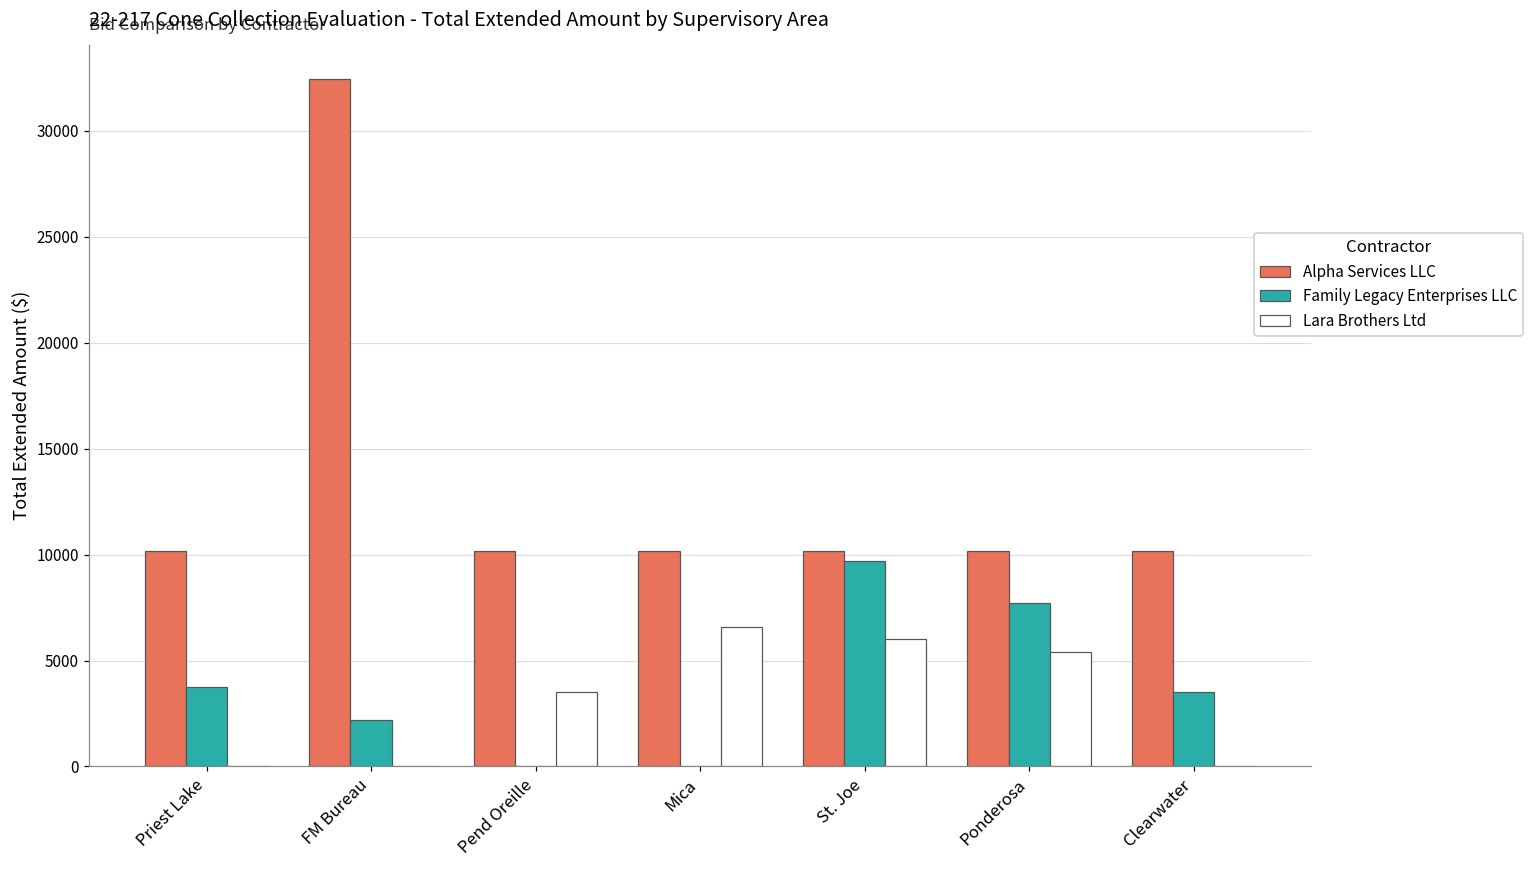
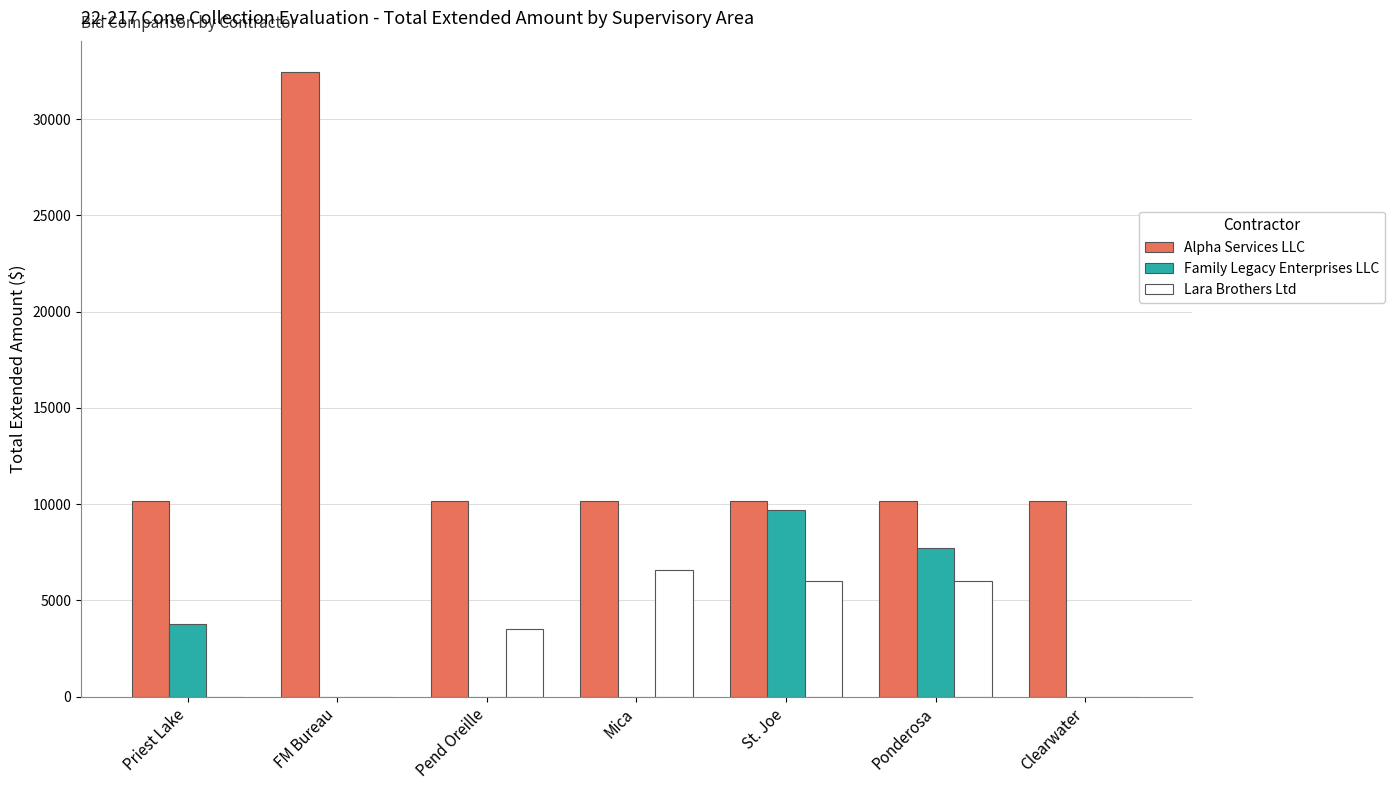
Family Legacy Enterprises LLC, FM Bureau: 2200 -> 0
Lara Brothers Ltd, Ponderosa: 5400 -> 6000
Family Legacy Enterprises LLC, Clearwater: 3500 -> 0
